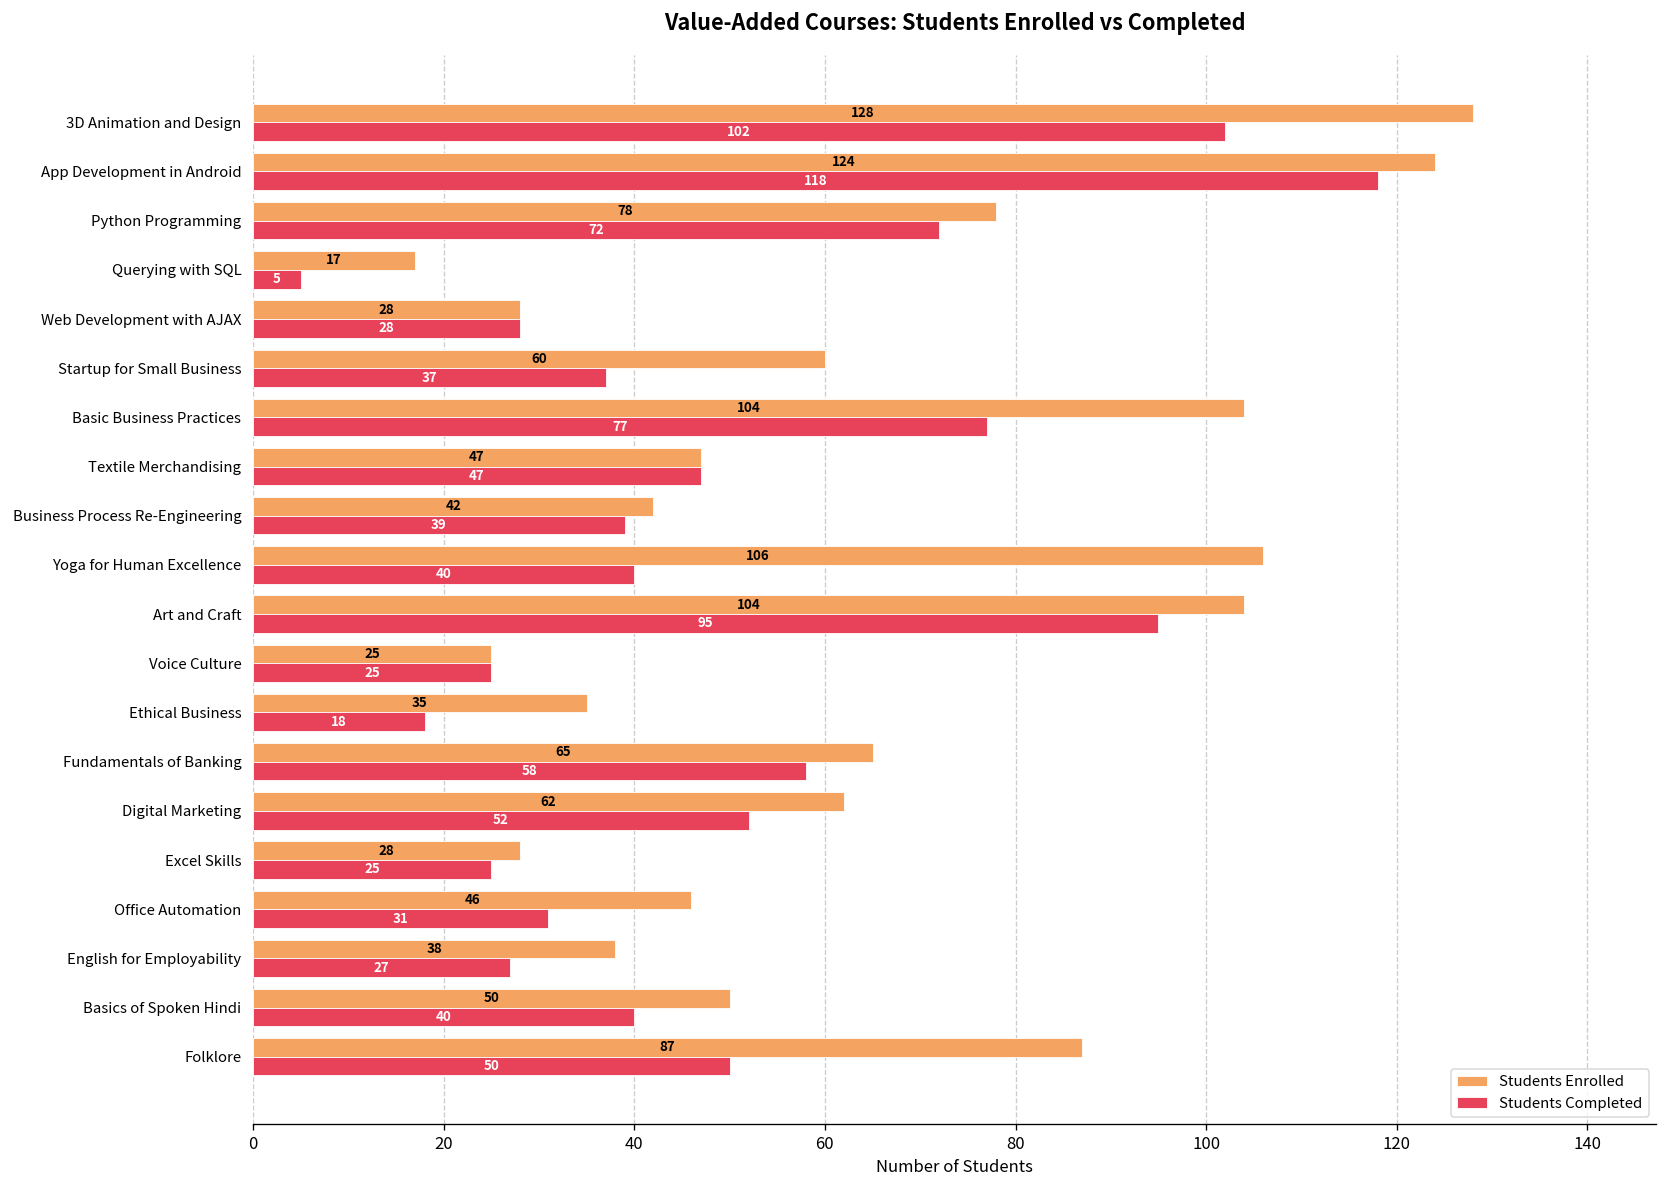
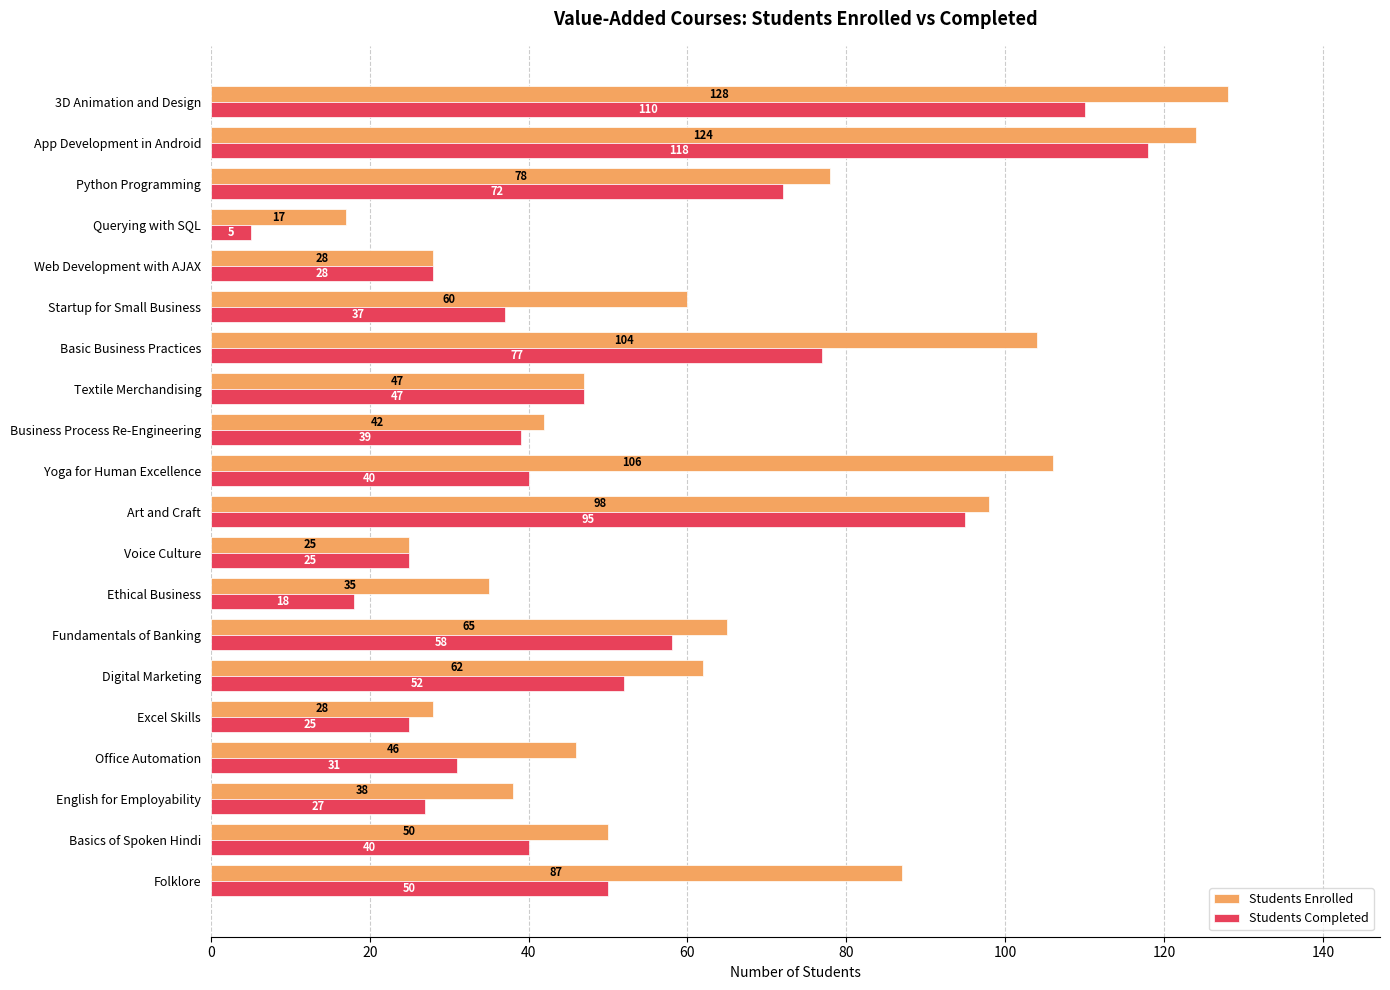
Students Completed, 3D Animation and Design: 102 -> 110
Students Enrolled, Art and Craft: 104 -> 98
